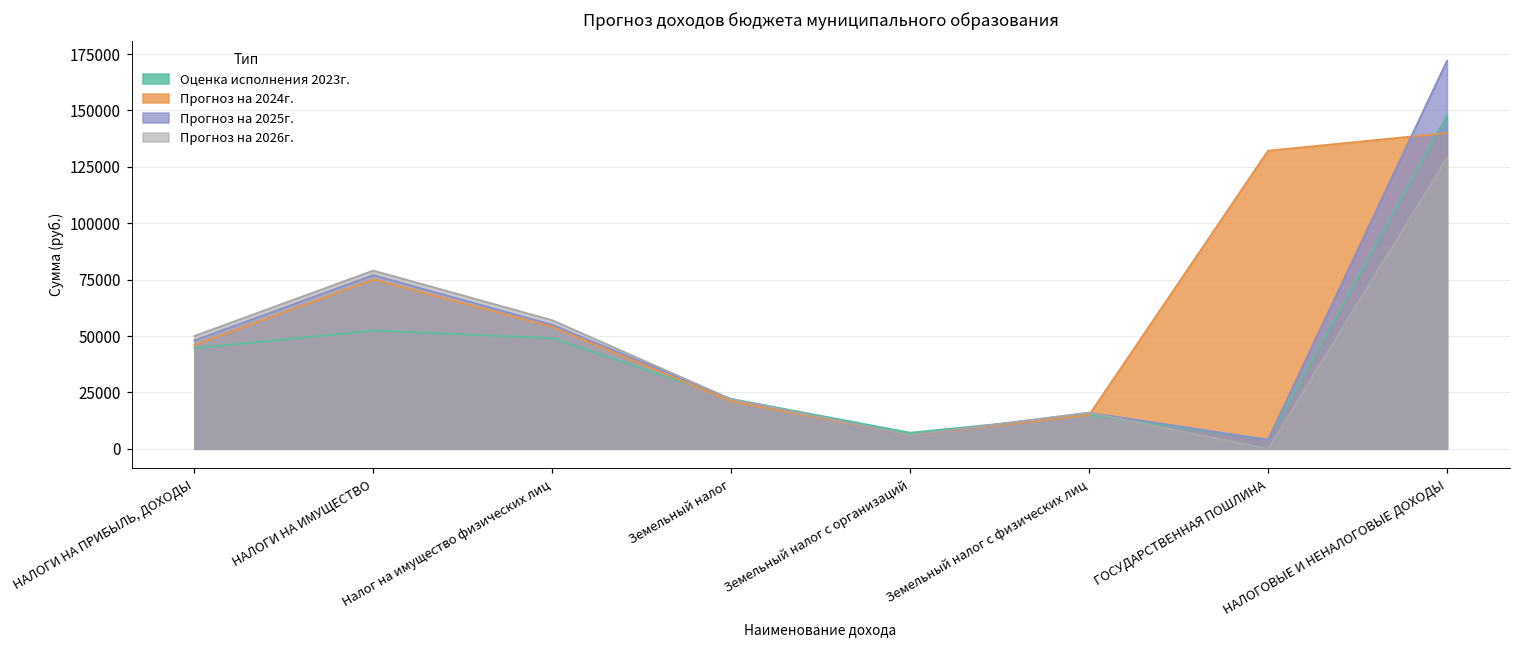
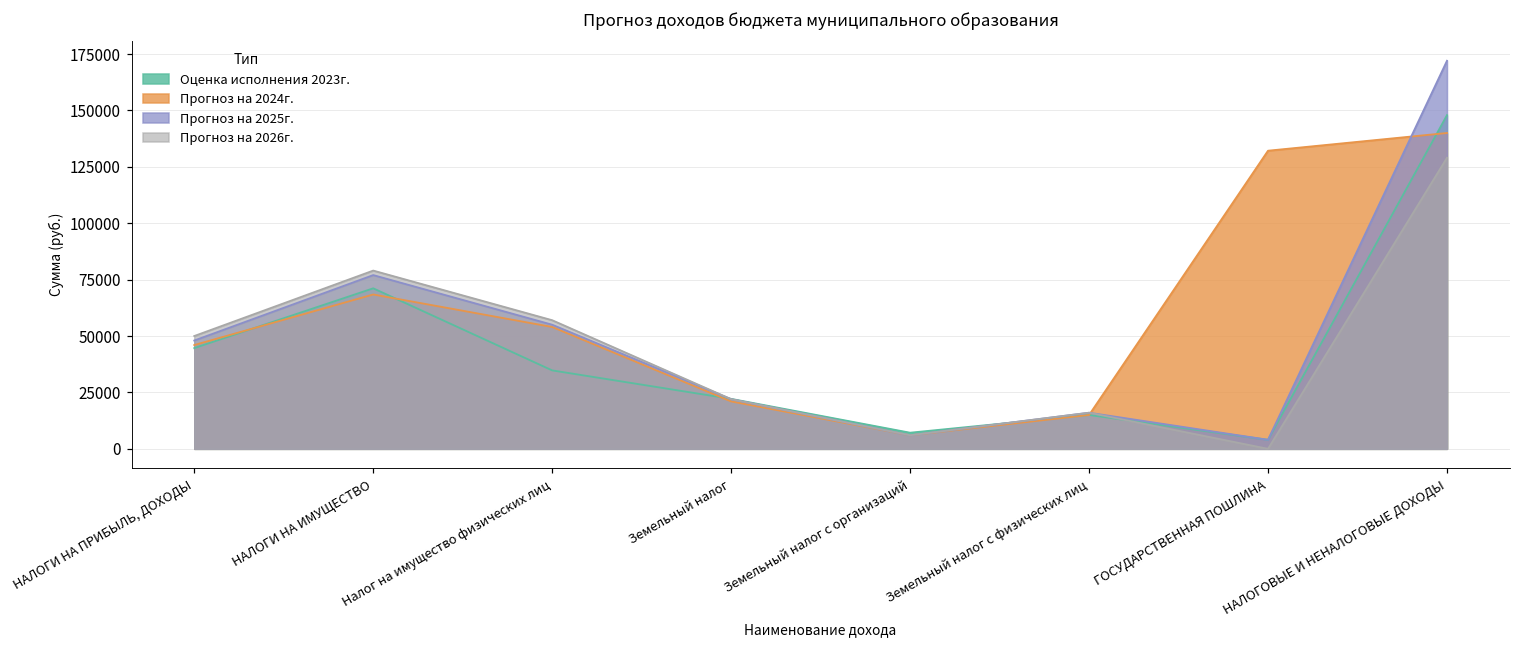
Оценка исполнения 2023г., НАЛОГИ НА ИМУЩЕСТВО: 52000 -> 71000
Прогноз на 2024г., НАЛОГИ НА ИМУЩЕСТВО: 75000 -> 68000
Оценка исполнения 2023г., Налог на имущество физических лиц: 49000 -> 35000
